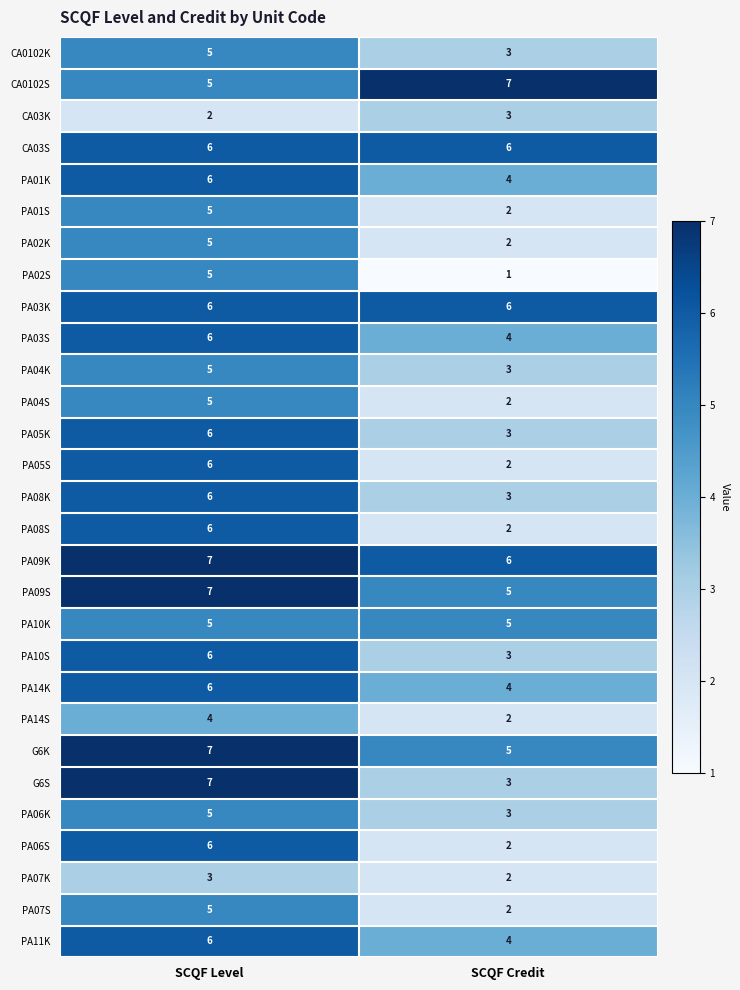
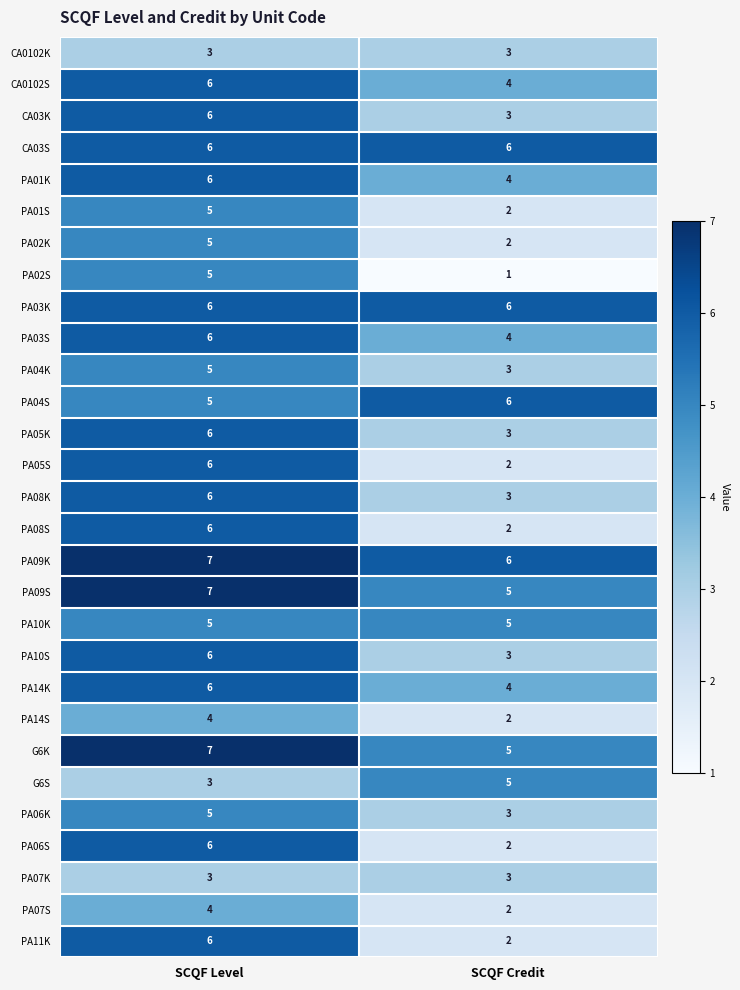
CA0102K, SCQF Level: 5 -> 3
CA0102S, SCQF Level: 5 -> 6
CA0102S, SCQF Credit: 7 -> 4
CA03K, SCQF Level: 2 -> 6
PA04S, SCQF Credit: 2 -> 6
G6S, SCQF Level: 7 -> 3
G6S, SCQF Credit: 3 -> 5
PA07K, SCQF Credit: 2 -> 3
PA07S, SCQF Level: 5 -> 4
PA11K, SCQF Credit: 4 -> 2
